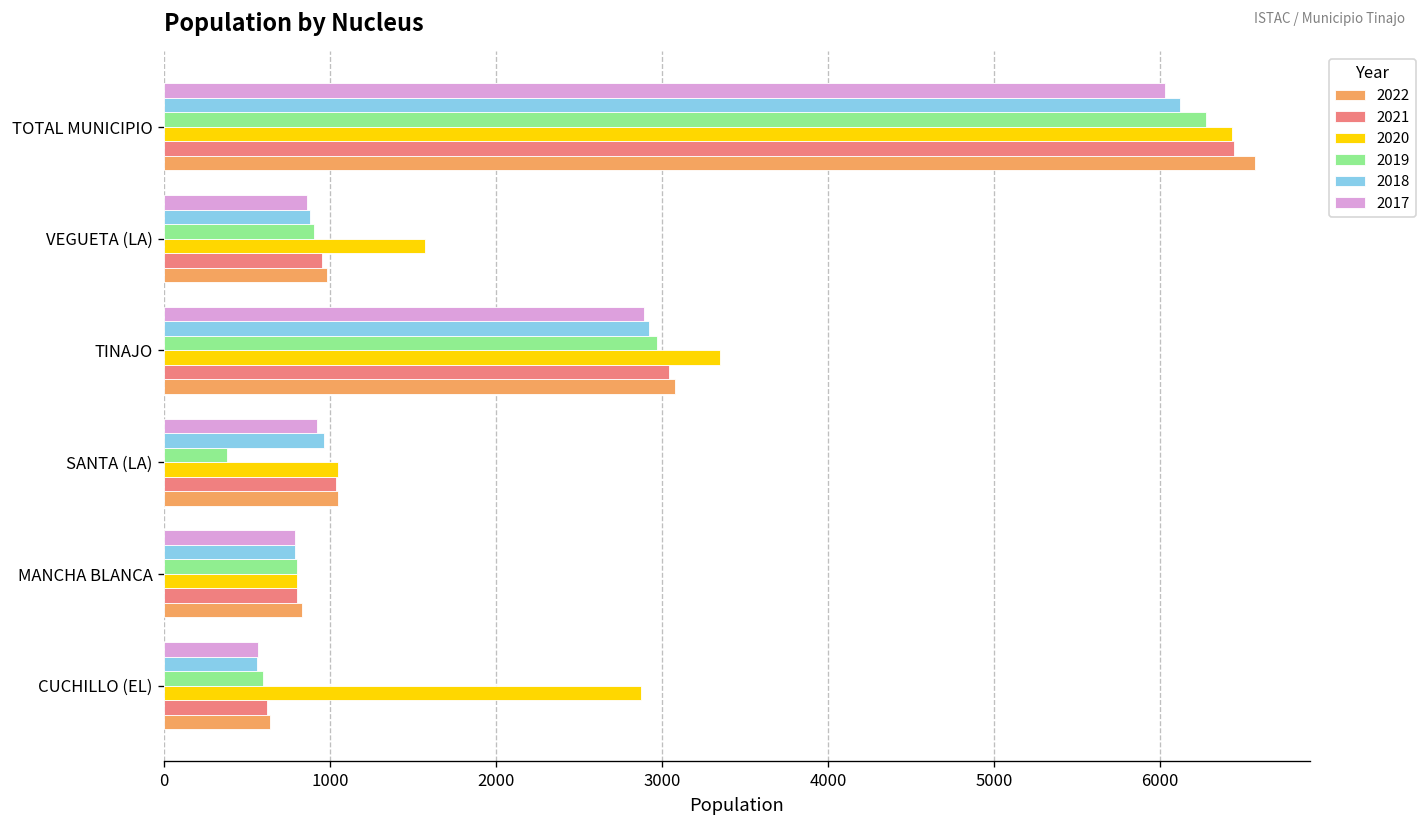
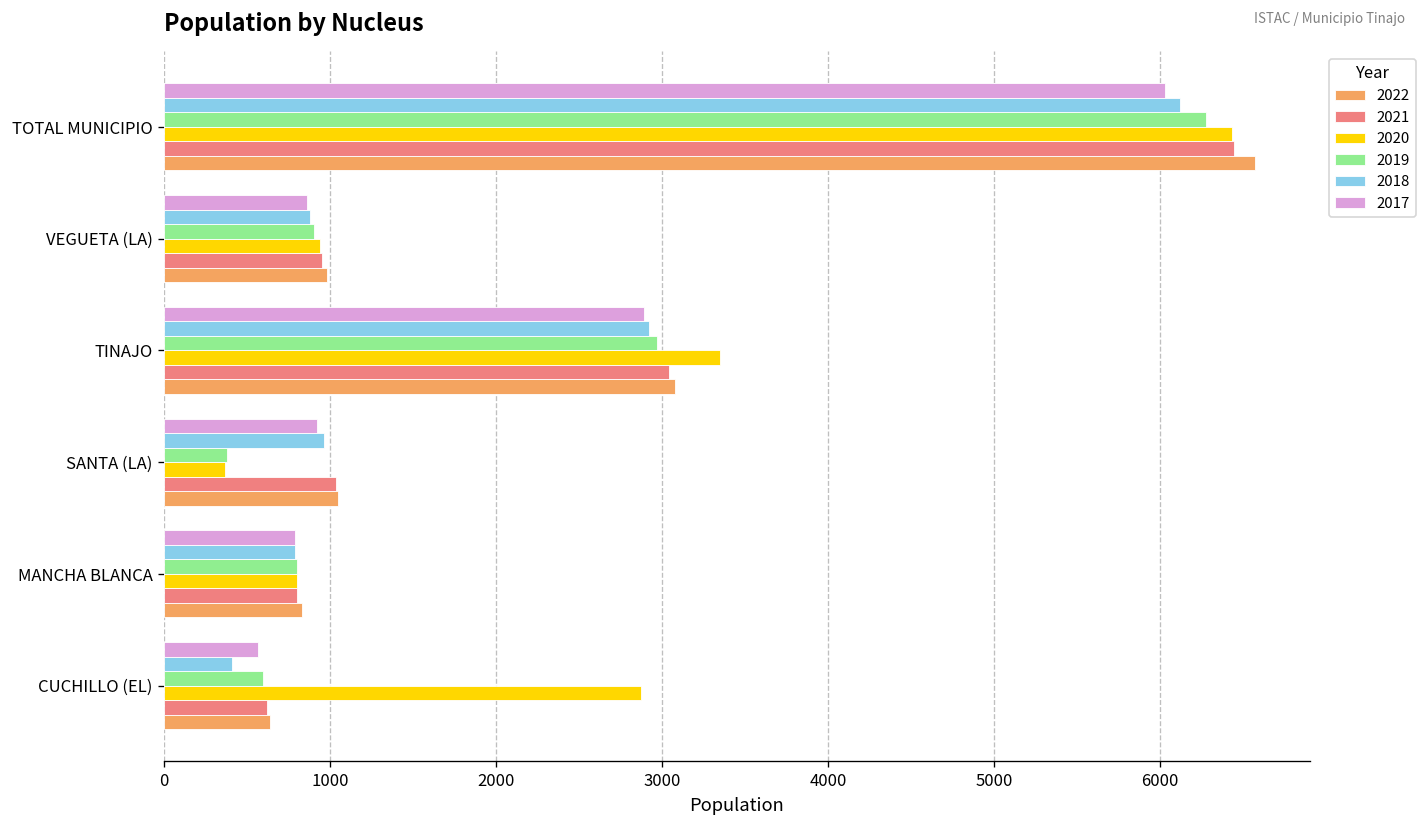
2020, VEGUETA (LA): 1570 -> 940
2020, SANTA (LA): 1050 -> 370
2018, CUCHILLO (EL): 560 -> 410
